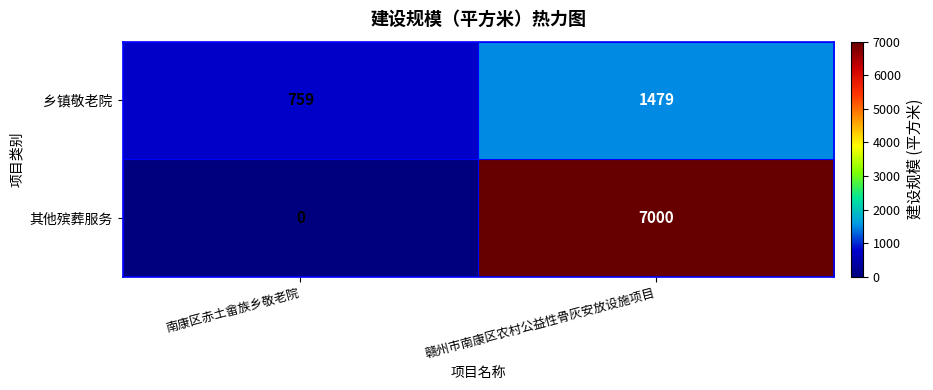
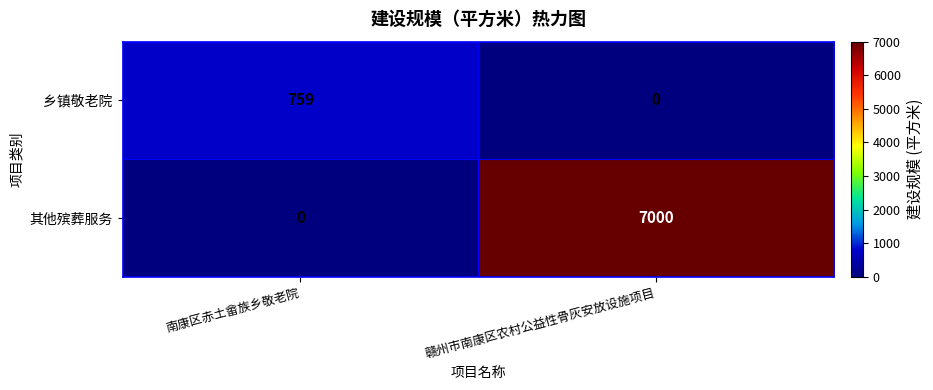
乡镇敬老院, 赣州市南康区农村公益性骨灰安放设施项目: 1479 -> 0
